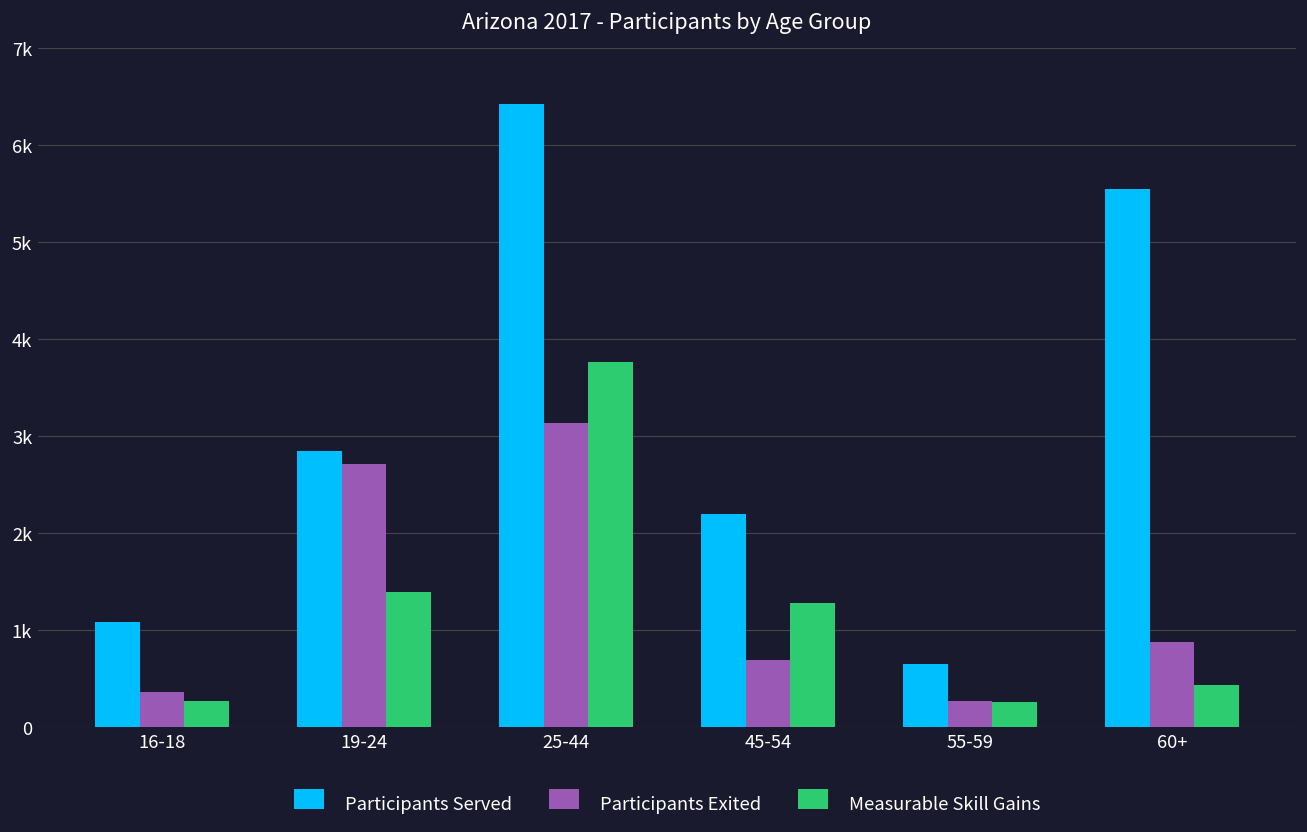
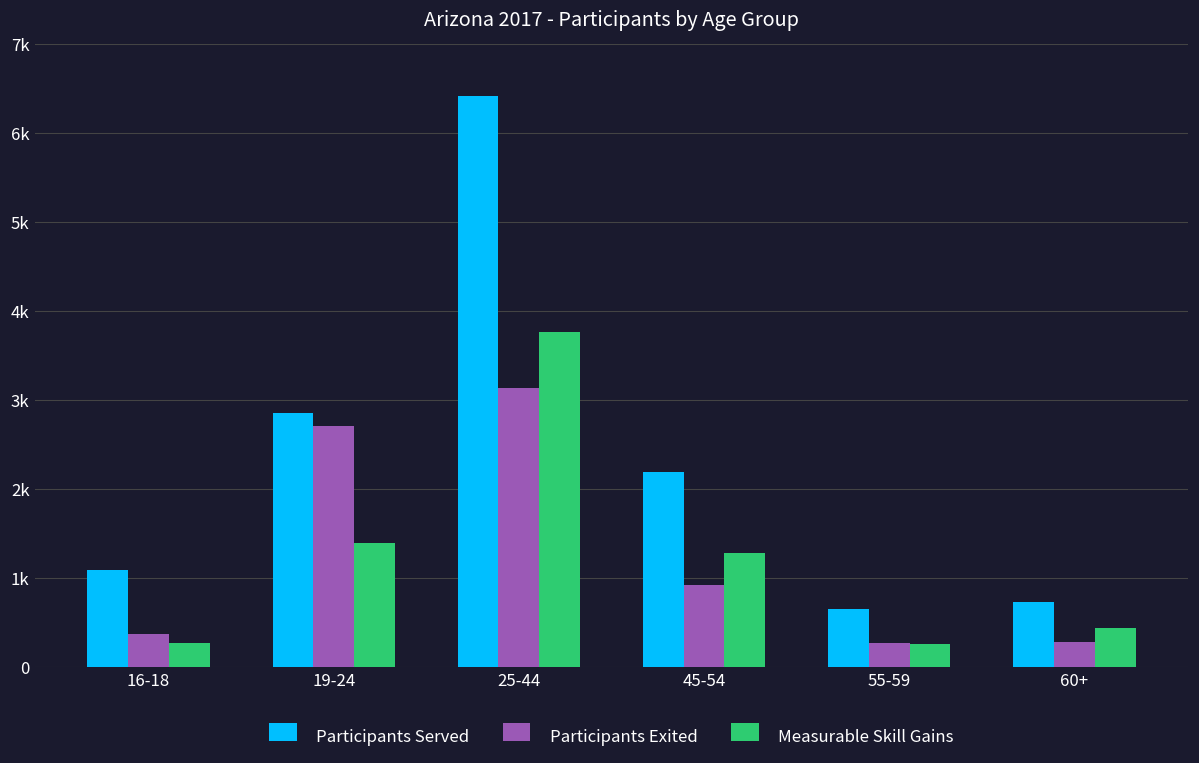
Participants Exited, 45-54: 700 -> 900
Participants Served, 60+: 5500 -> 700
Participants Exited, 60+: 900 -> 300
